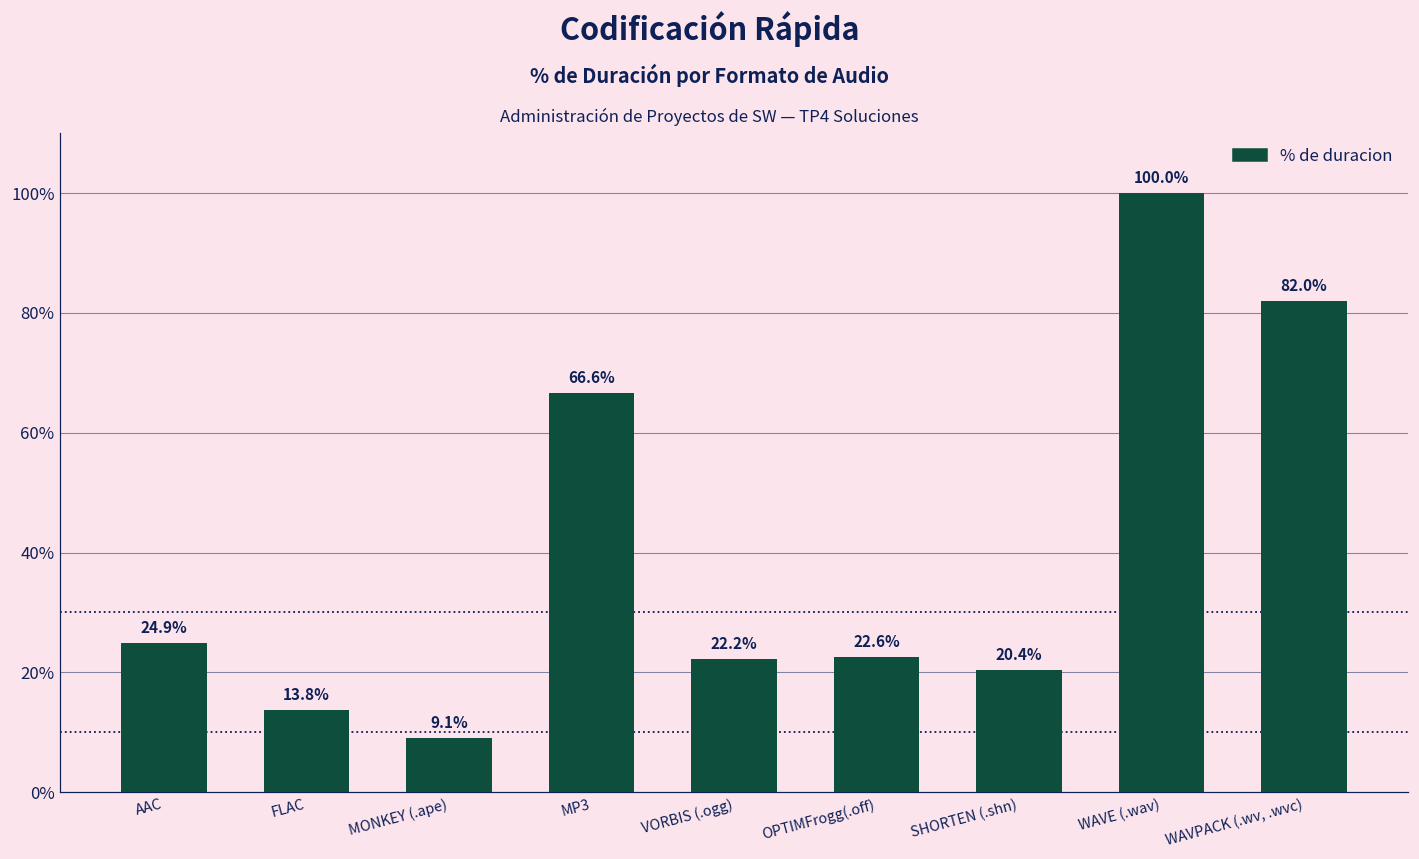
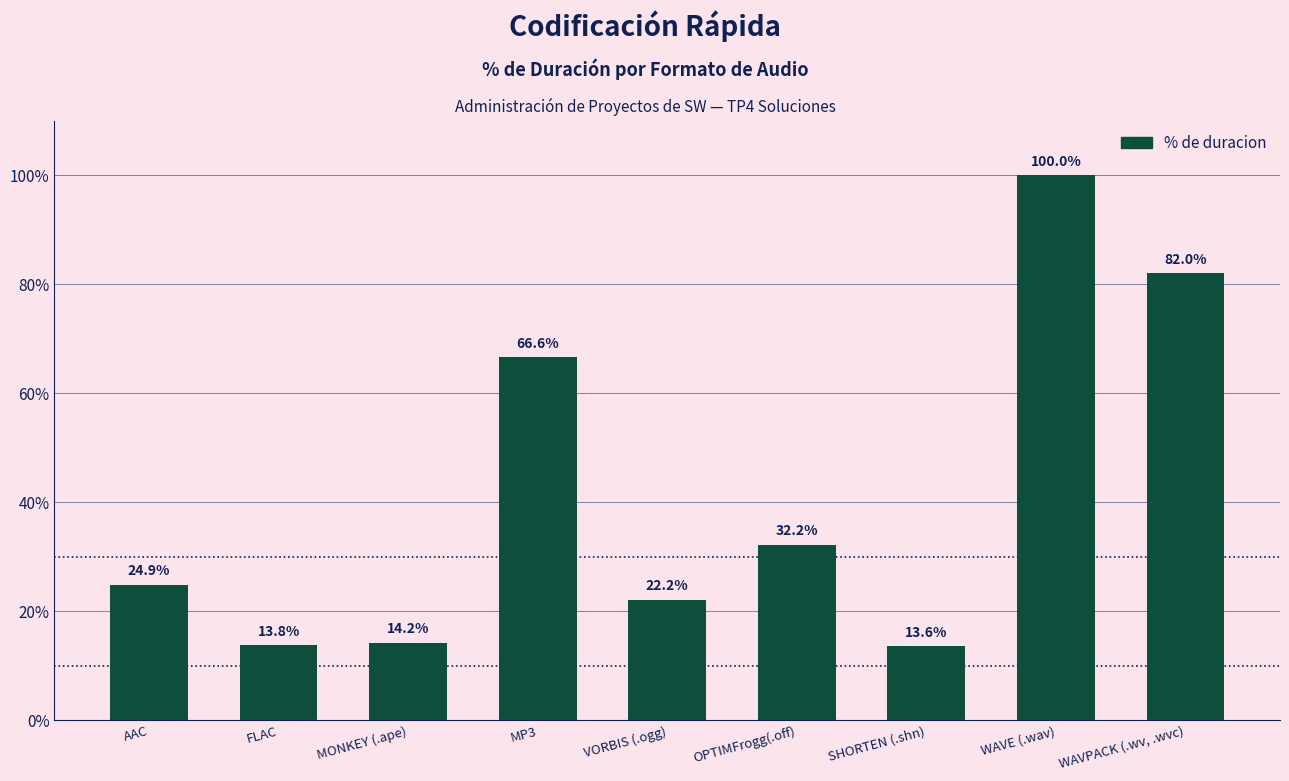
MONKEY (.ape): 9.1% -> 14.2%
OPTIMFrogg(.off): 22.6% -> 32.2%
SHORTEN (.shn): 20.4% -> 13.6%
